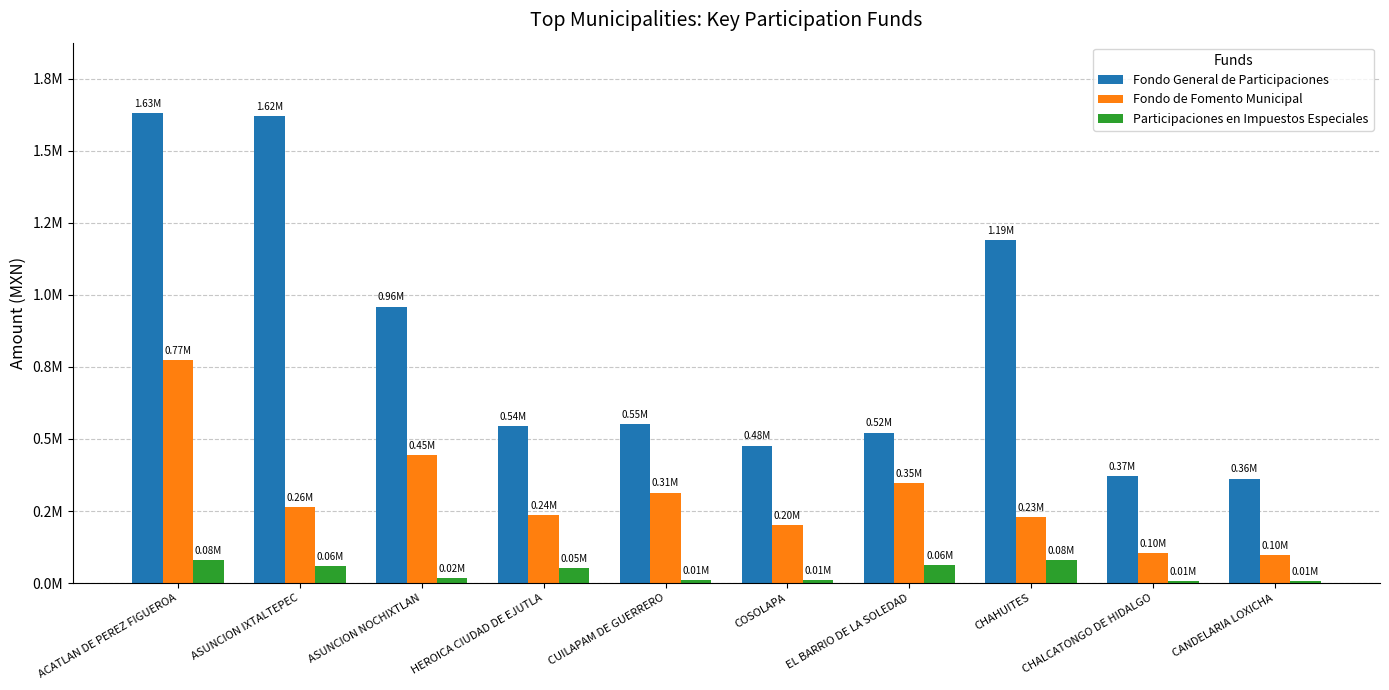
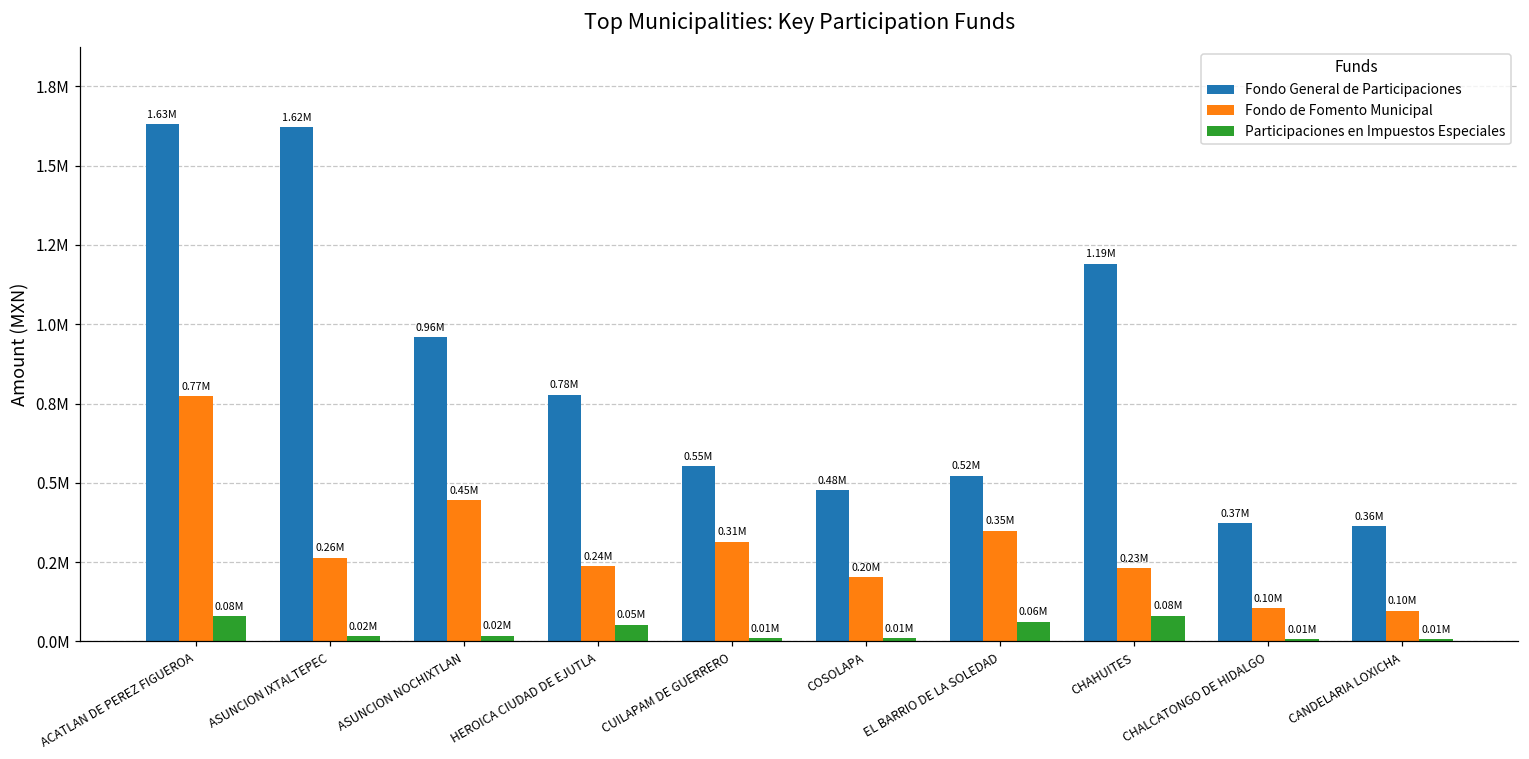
Participaciones en Impuestos Especiales, ASUNCION IXTALTEPEC: 0.06M -> 0.02M
Fondo General de Participaciones, HEROICA CIUDAD DE EJUTLA: 0.54M -> 0.78M
